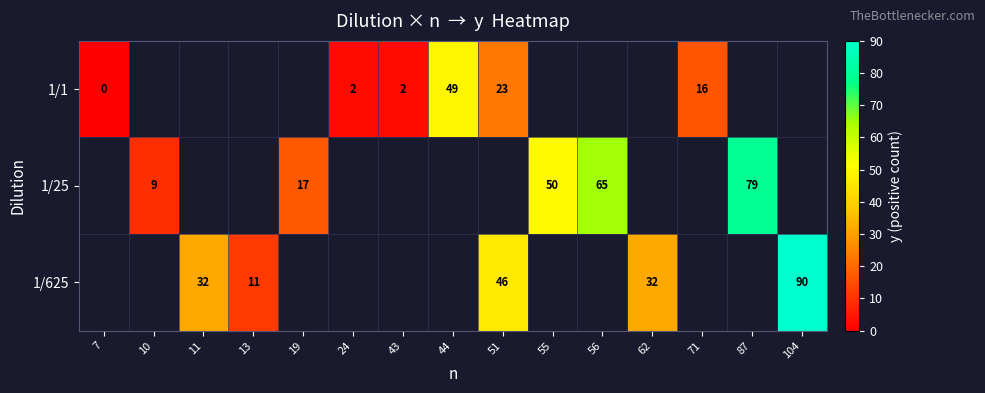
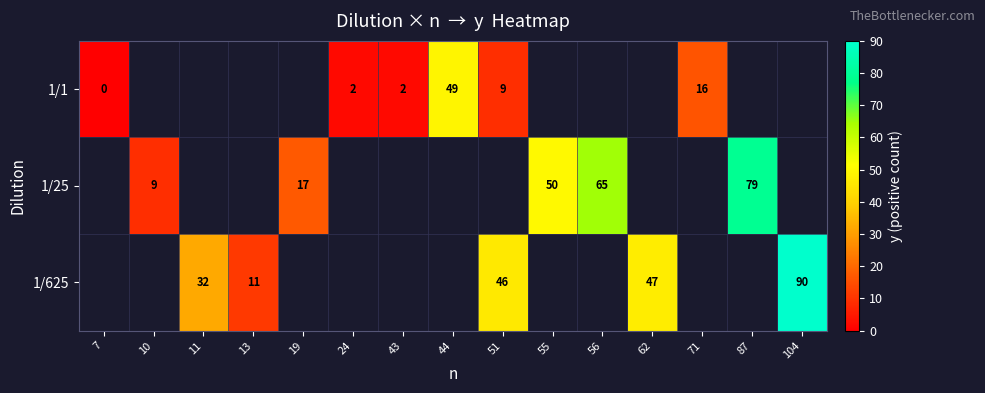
1/1, 51: 23 -> 9
1/625, 62: 32 -> 47
